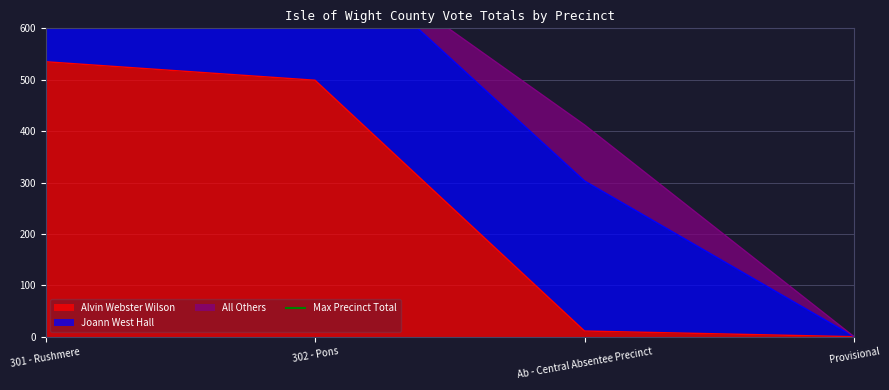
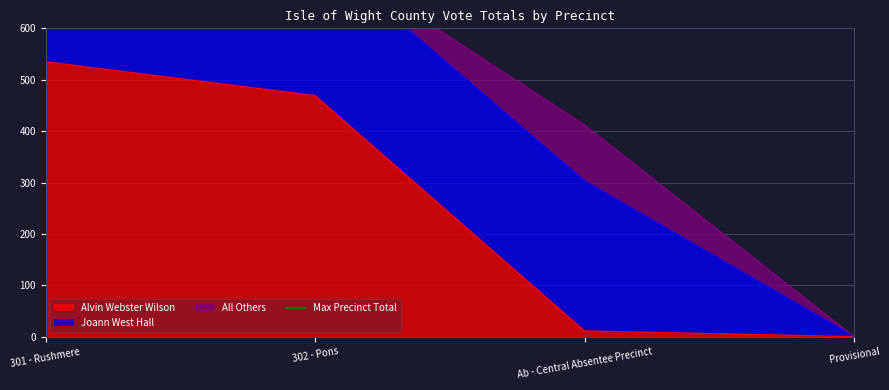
Alvin Webster Wilson, 302 - Pons: 500 -> 470
